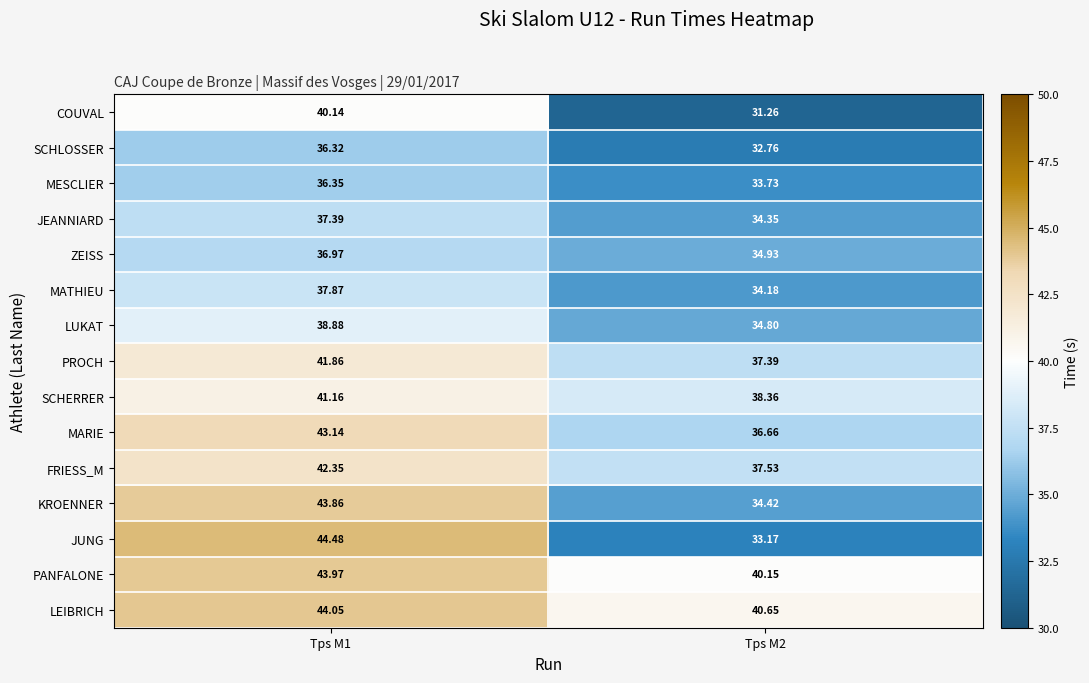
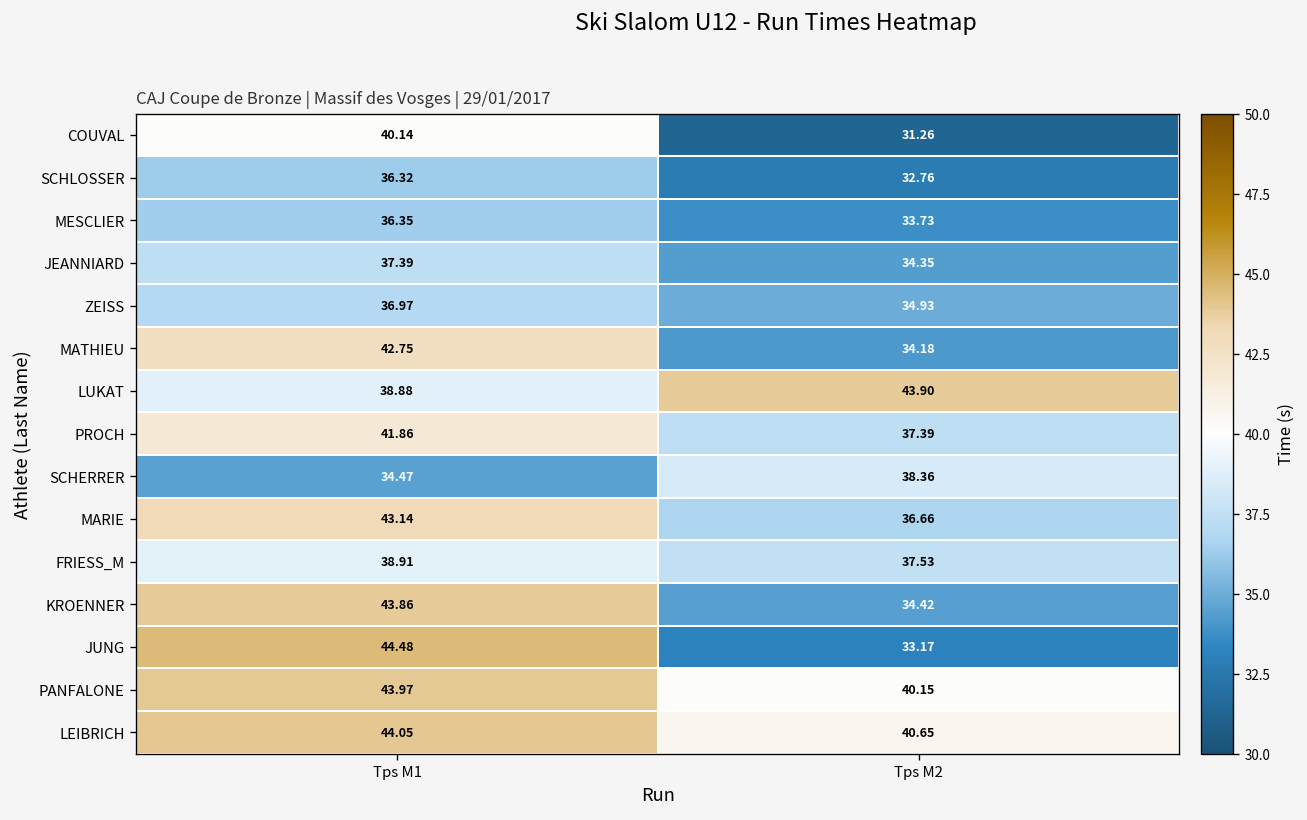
MATHIEU, Tps M1: 37.87 -> 42.75
LUKAT, Tps M2: 34.80 -> 43.90
SCHERRER, Tps M1: 41.16 -> 34.47
FRIESS_M, Tps M1: 42.35 -> 38.91
